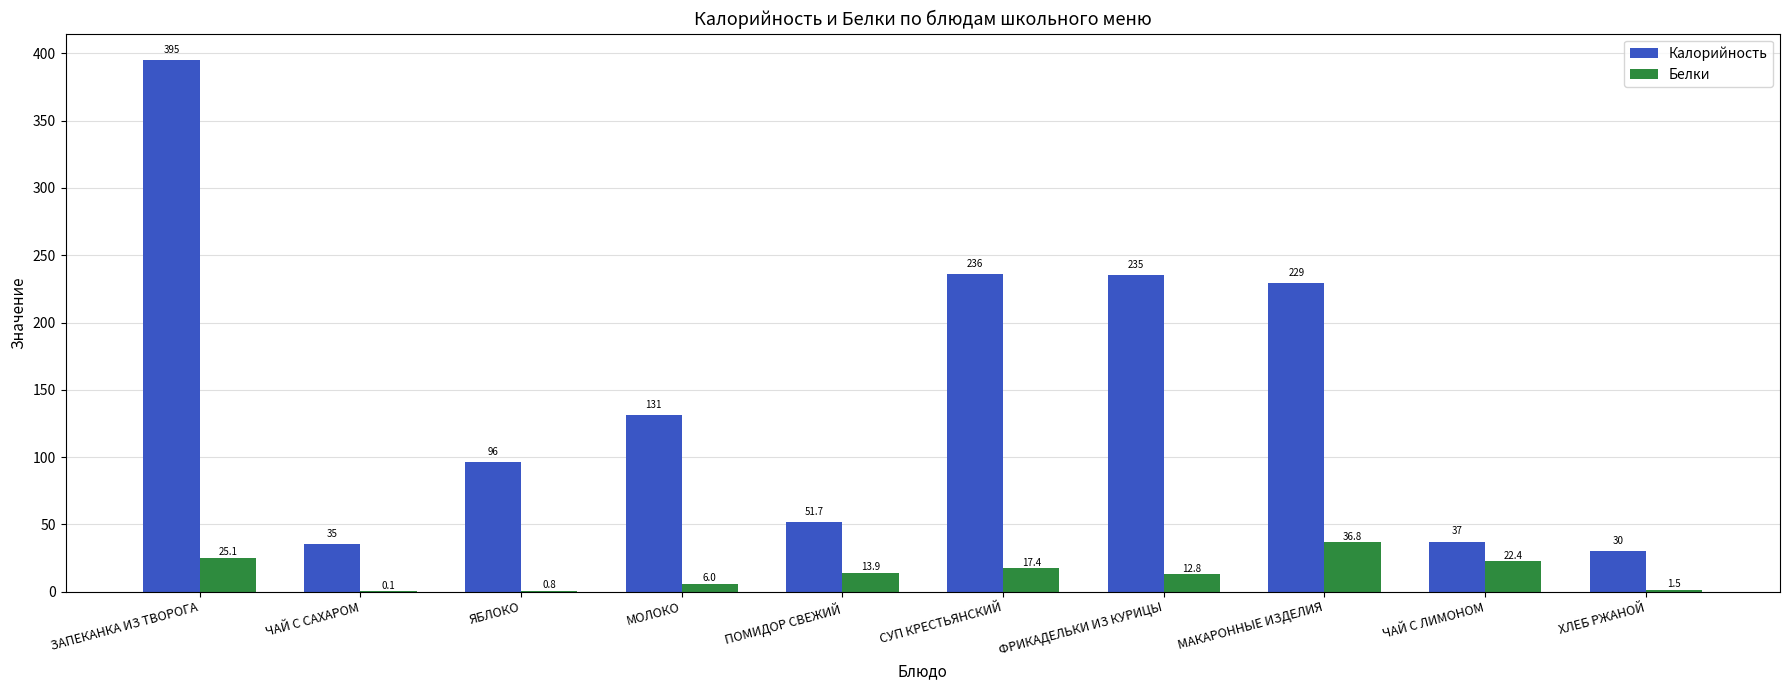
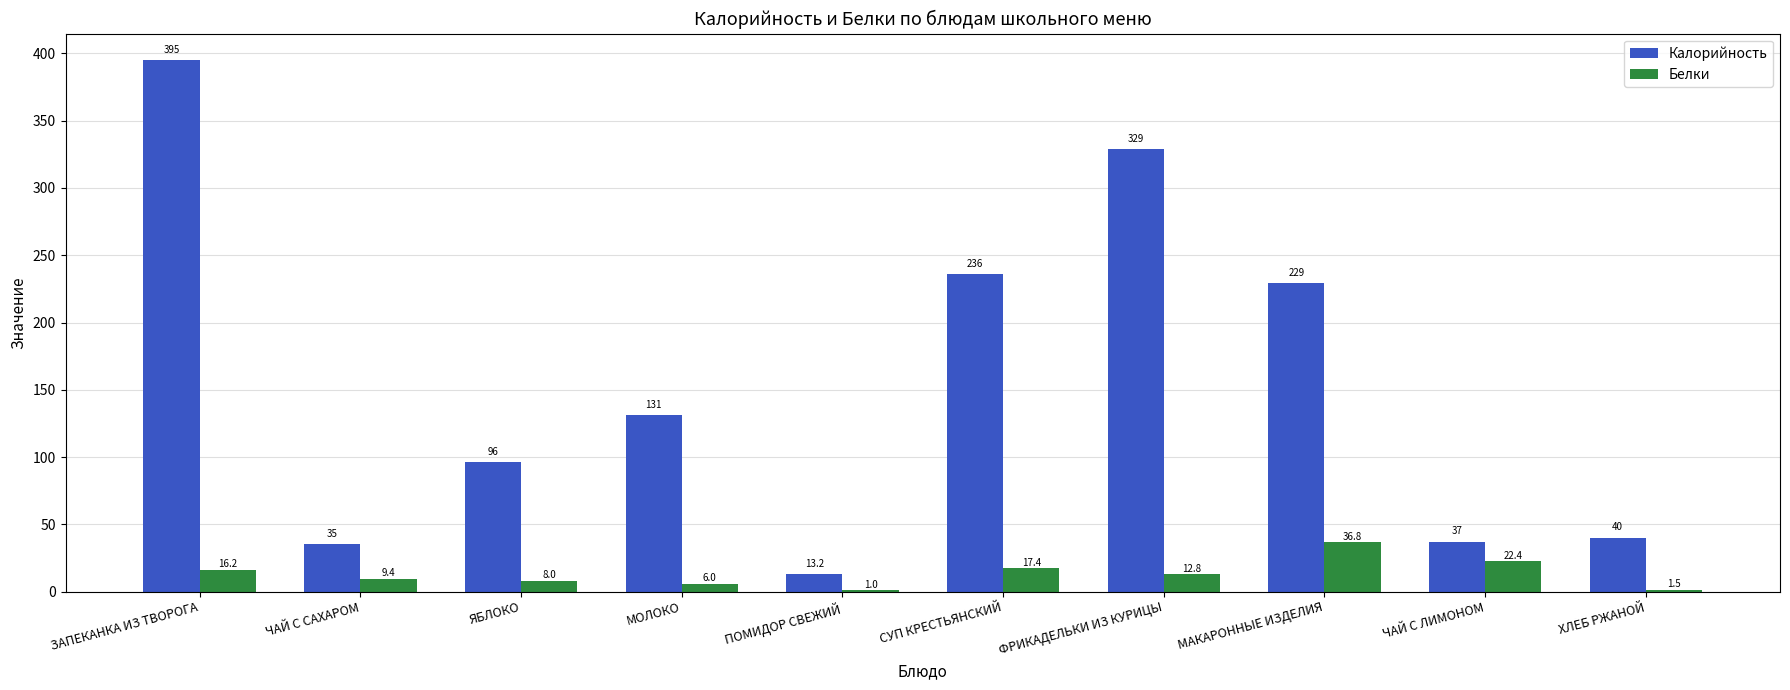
Белки, ЗАПЕКАНКА ИЗ ТВОРОГА: 25.1 -> 16.2
Белки, ЧАЙ С САХАРОМ: 0.1 -> 9.4
Белки, ЯБЛОКО: 0.8 -> 8.0
Калорийность, ПОМИДОР СВЕЖИЙ: 51.7 -> 13.2
Белки, ПОМИДОР СВЕЖИЙ: 13.9 -> 1.0
Калорийность, ФРИКАДЕЛЬКИ ИЗ КУРИЦЫ: 235 -> 329
Калорийность, ХЛЕБ РЖАНОЙ: 30 -> 40
